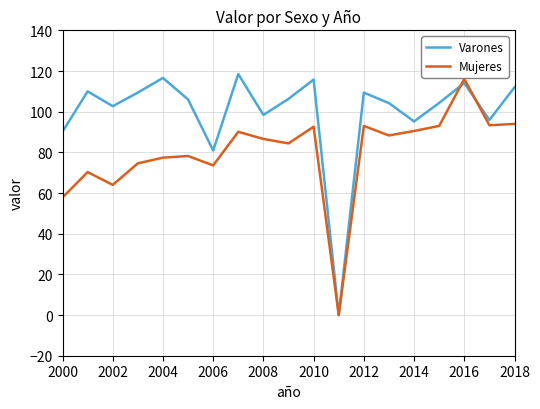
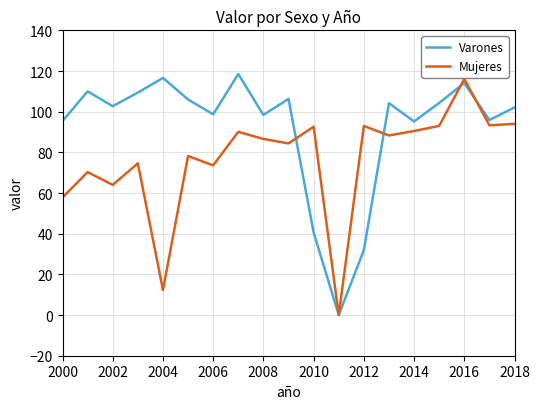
Varones, 2000: 90 -> 95
Mujeres, 2004: 77 -> 12
Varones, 2006: 81 -> 99
Varones, 2010: 116 -> 41
Varones, 2012: 109 -> 32
Varones, 2018: 112 -> 102
